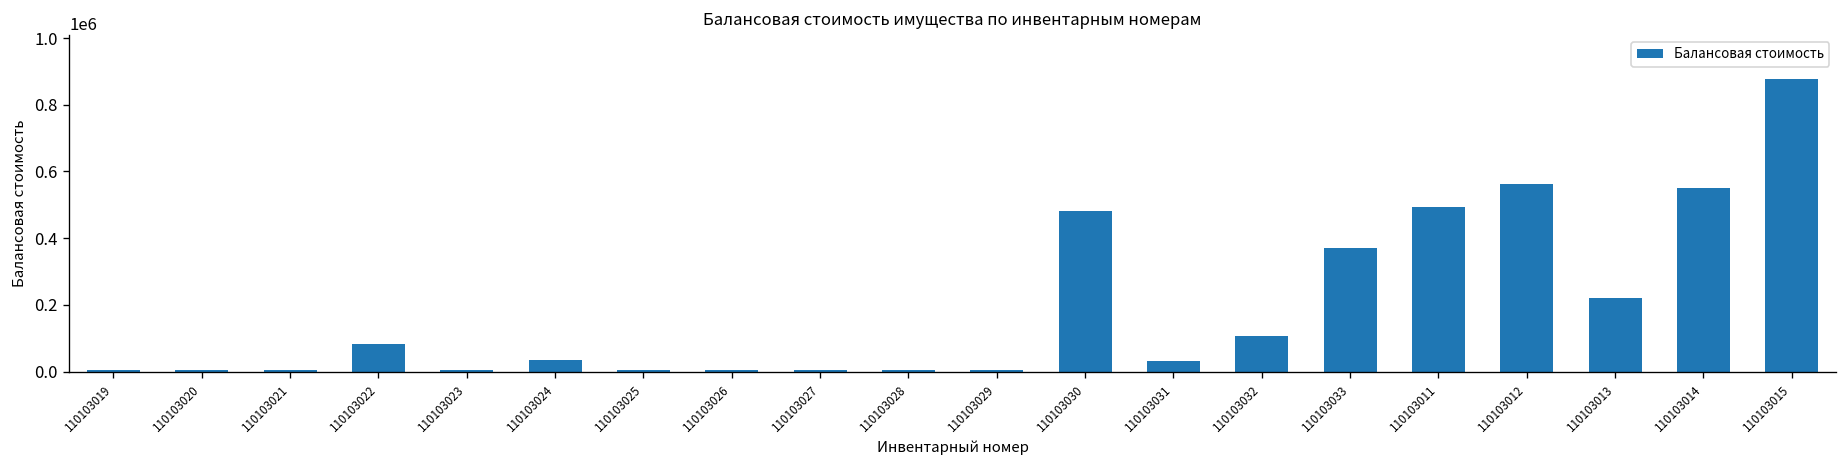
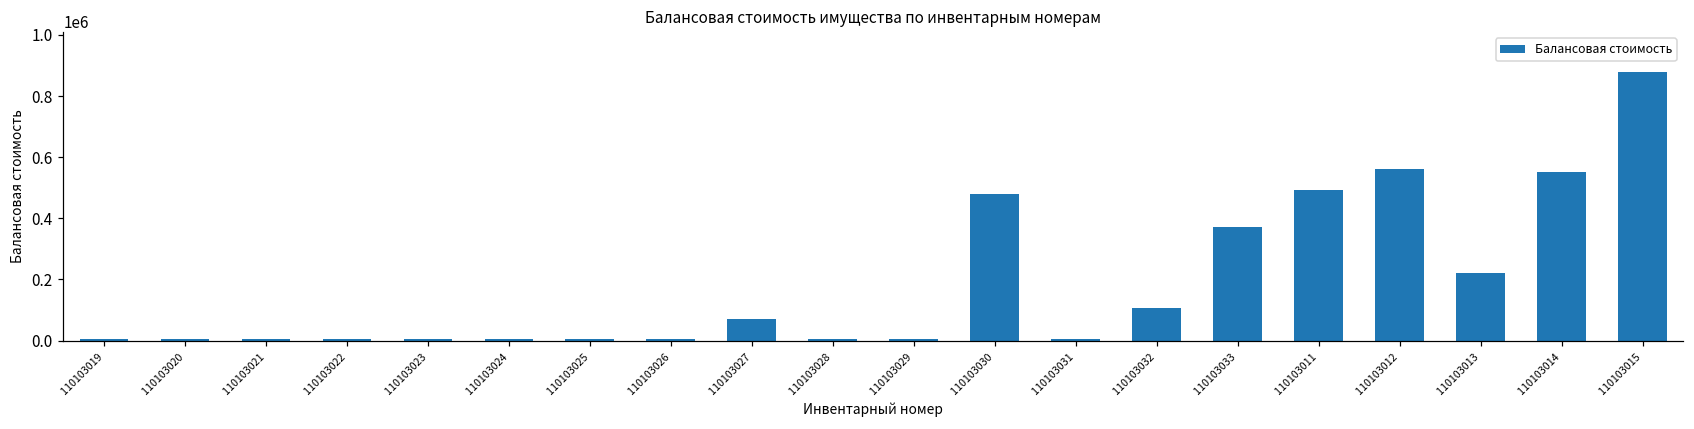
110103022: 80000 -> 0
110103024: 30000 -> 0
110103027: 0 -> 70000
110103031: 30000 -> 0
